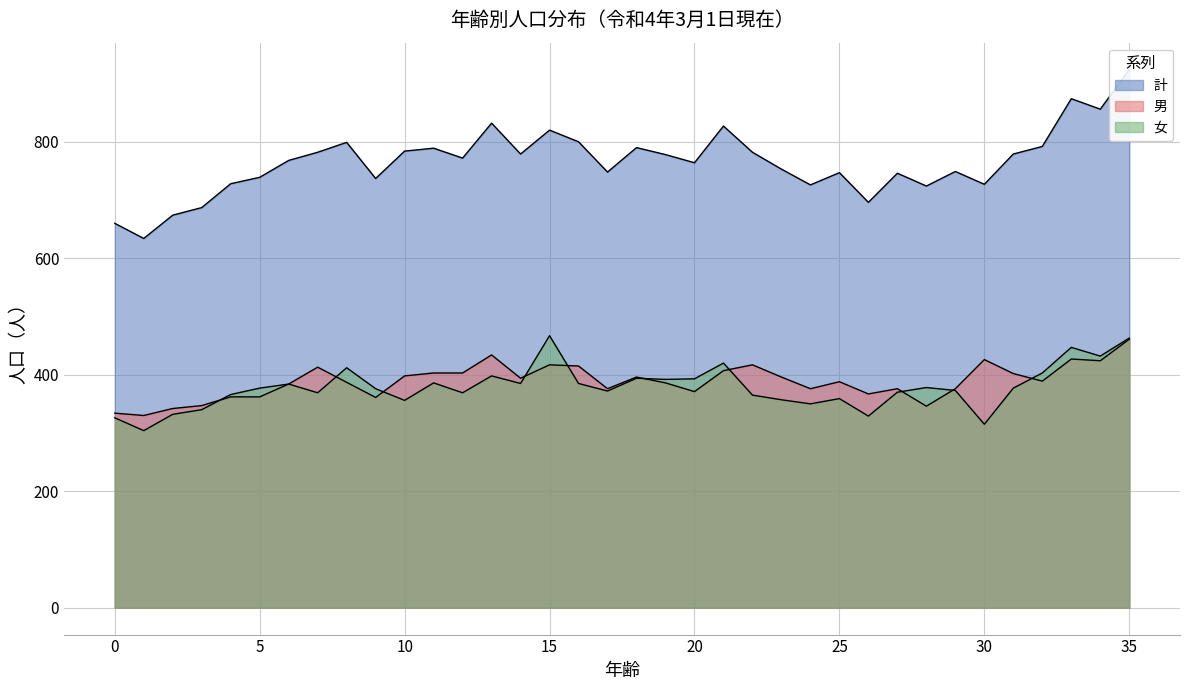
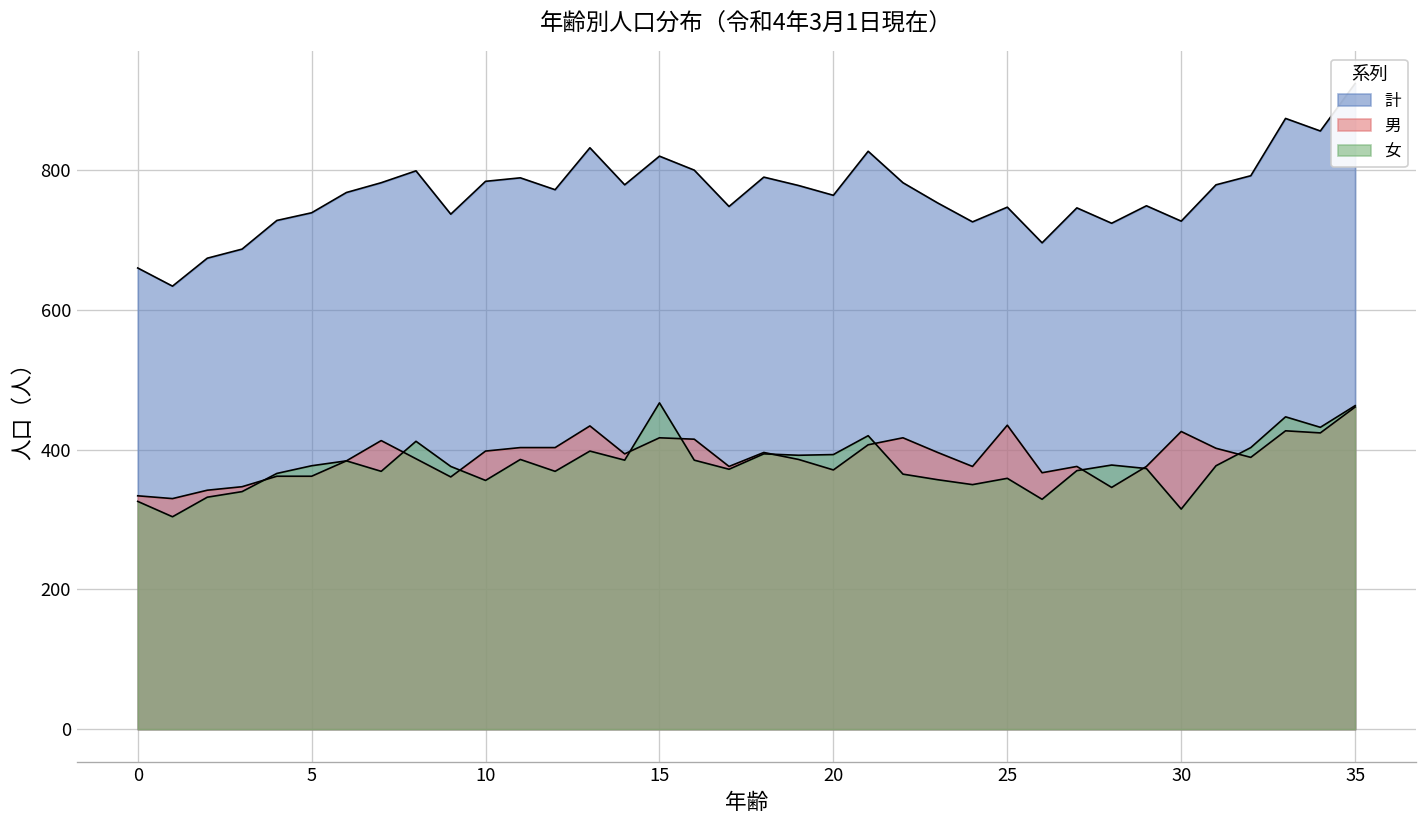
男, 25: 390 -> 440
